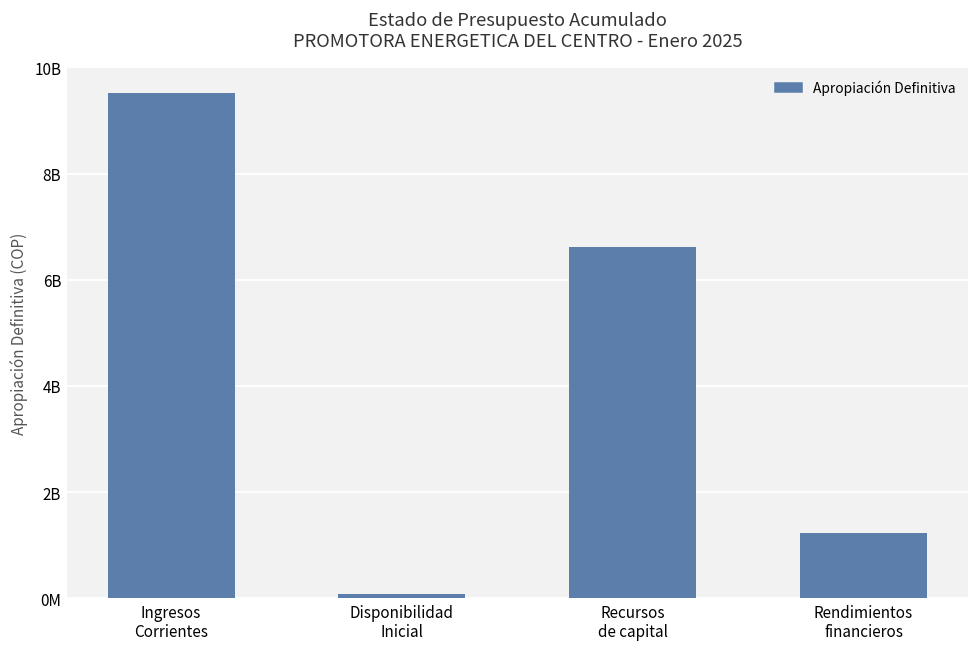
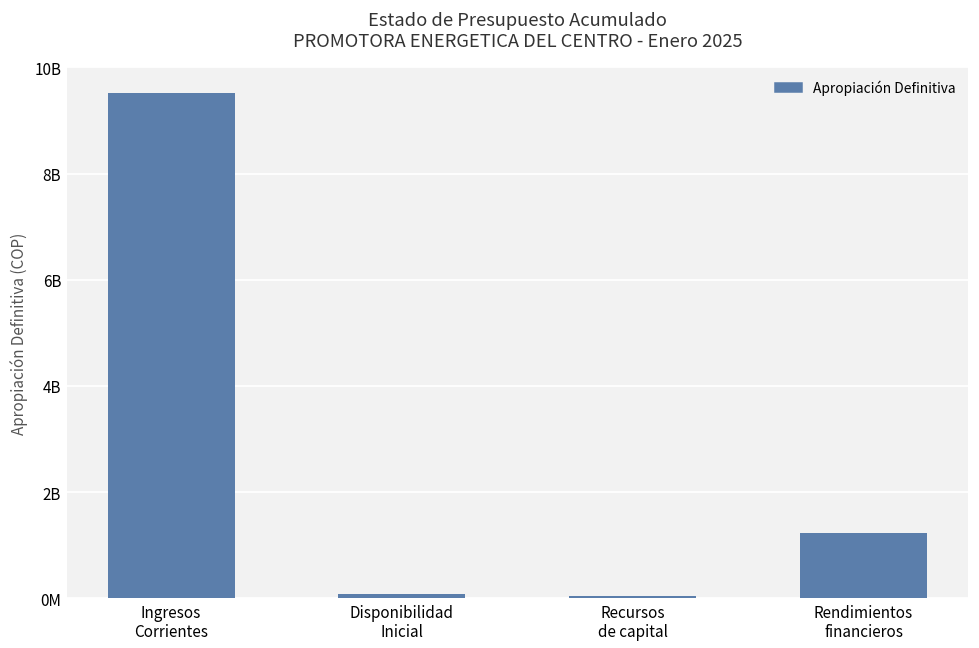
Recursos de capital: 6600000000 -> 0
